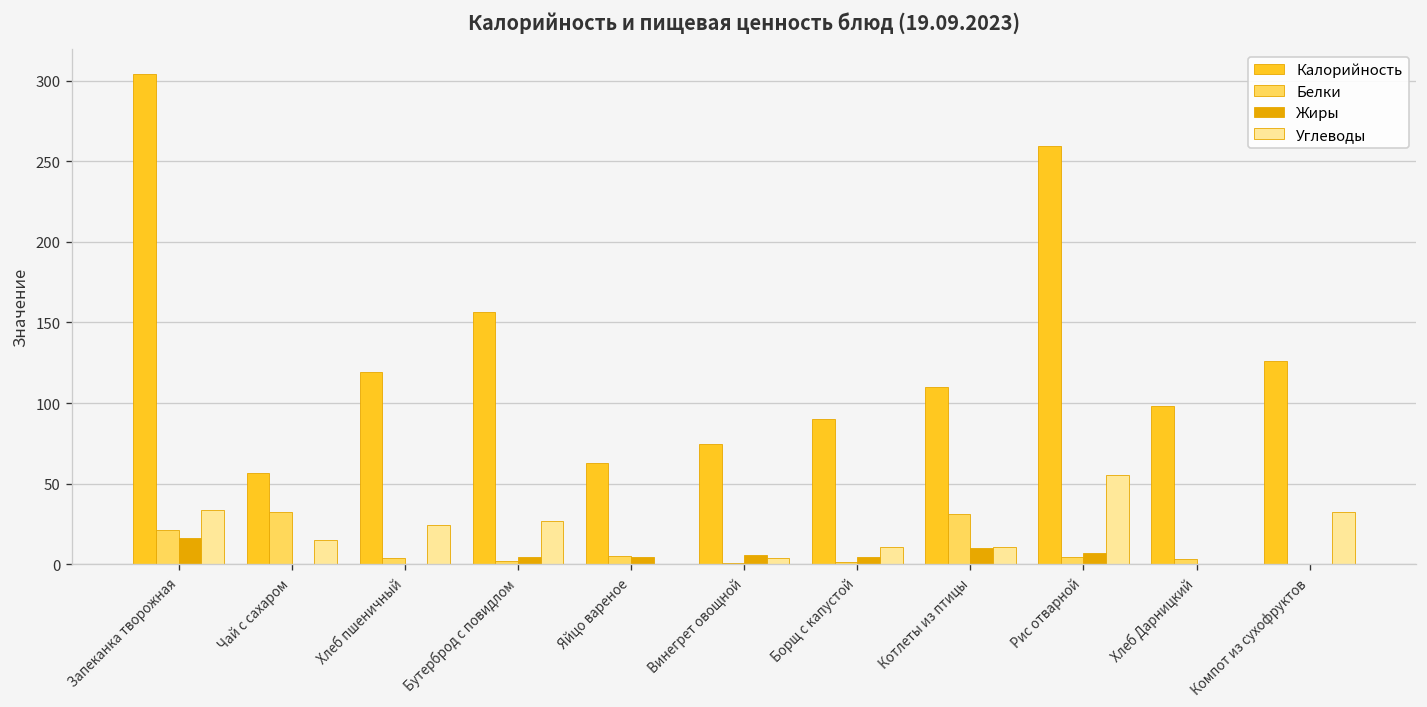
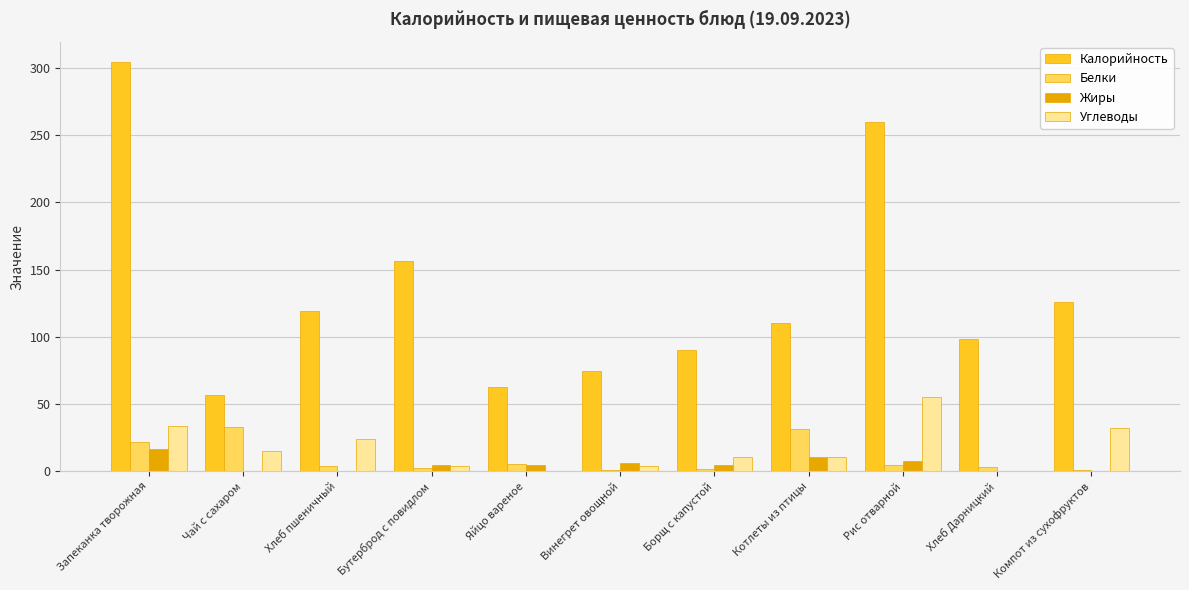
Углеводы, Бутерброд с повидлом: 27 -> 4
